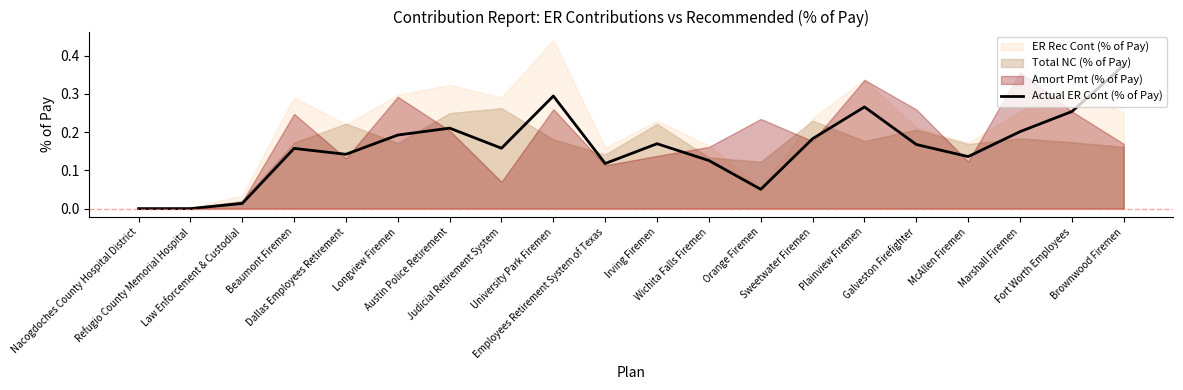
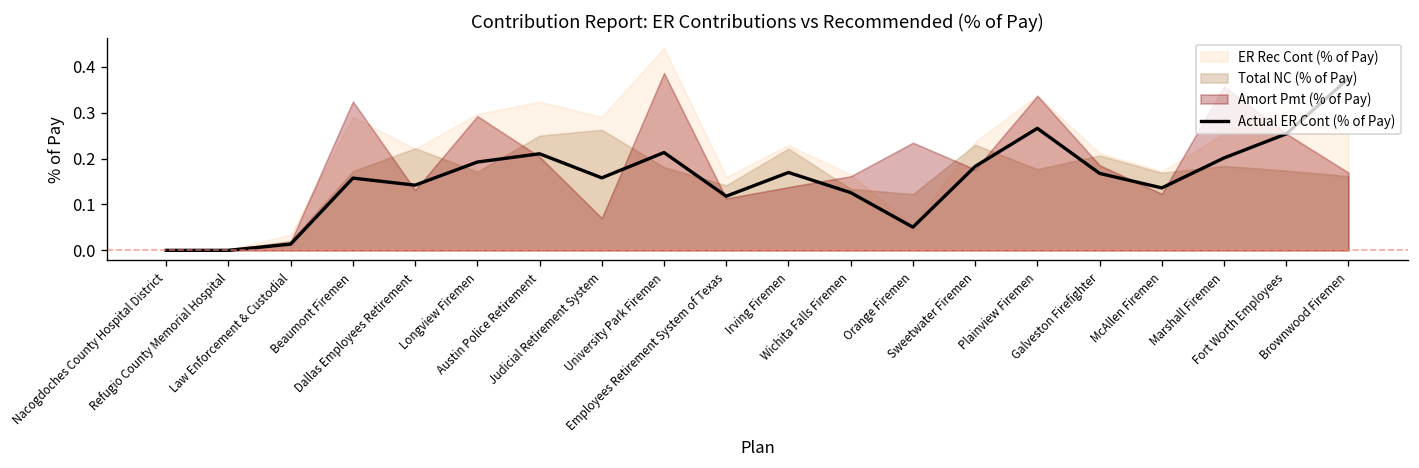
Amort Pmt (% of Pay), Beaumont Firemen: 0.25 -> 0.32
Actual ER Cont (% of Pay), University Park Firemen: 0.29 -> 0.21
Amort Pmt (% of Pay), University Park Firemen: 0.26 -> 0.39
Amort Pmt (% of Pay), Galveston Firefighter: 0.26 -> 0.19
